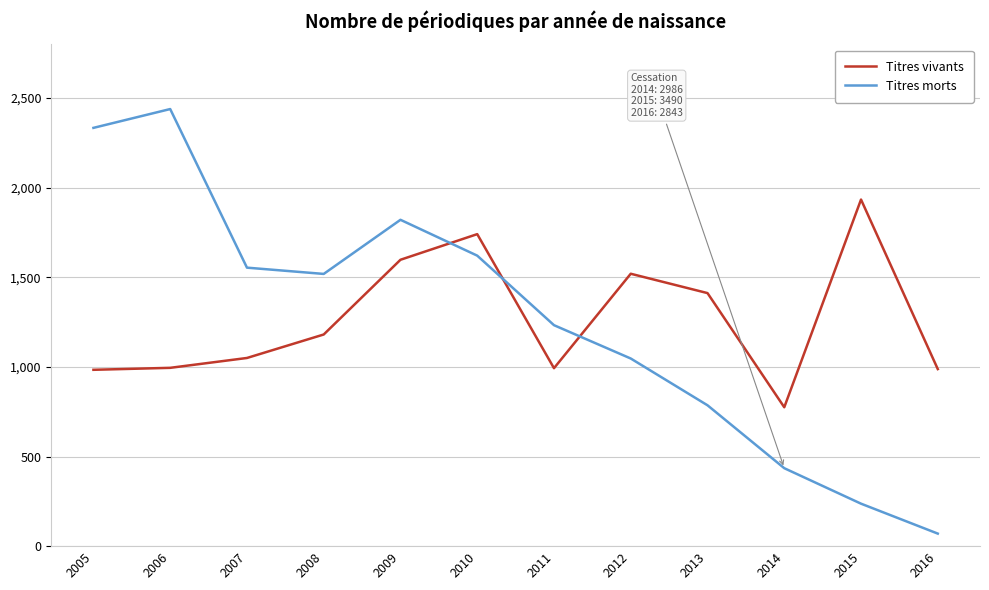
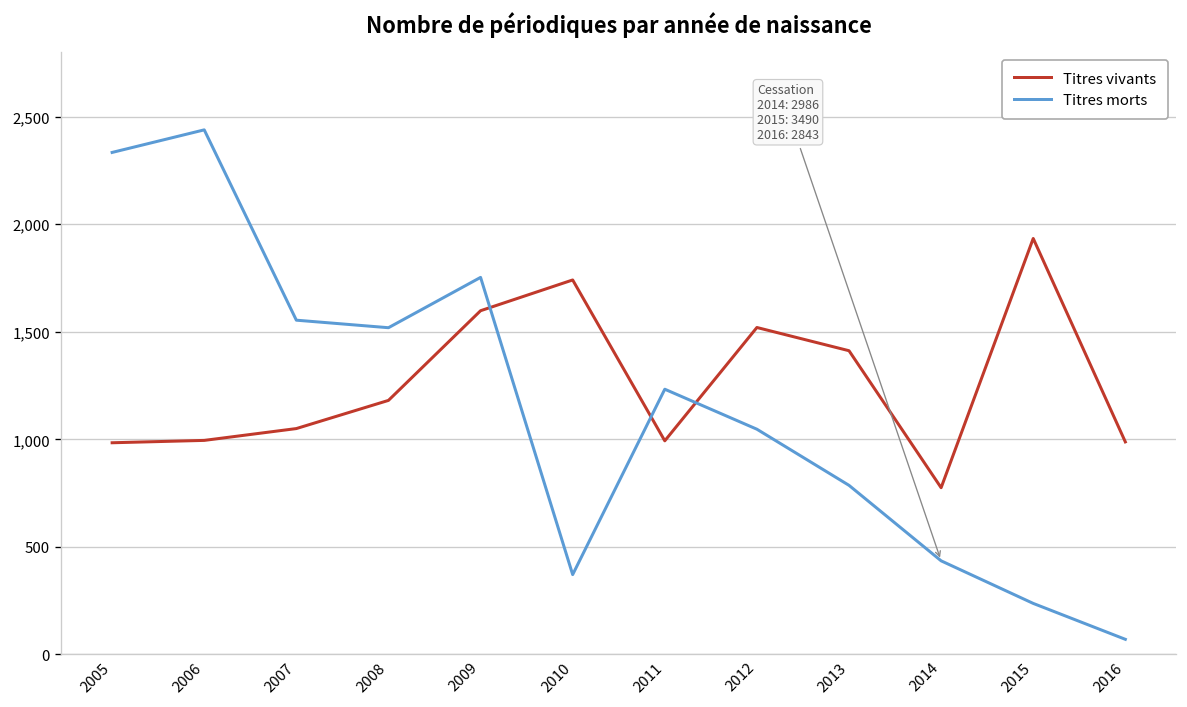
Titres morts, 2009: 1,820 -> 1,750
Titres morts, 2010: 1,620 -> 370
